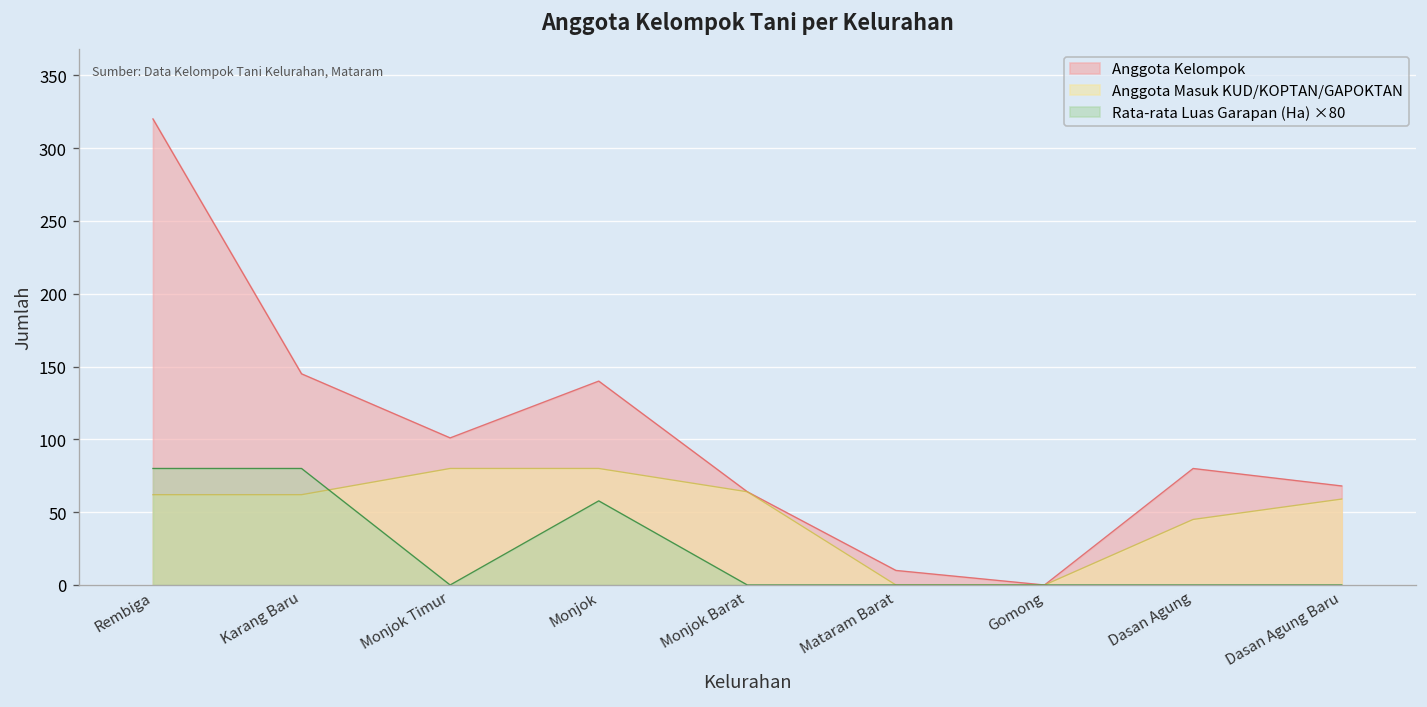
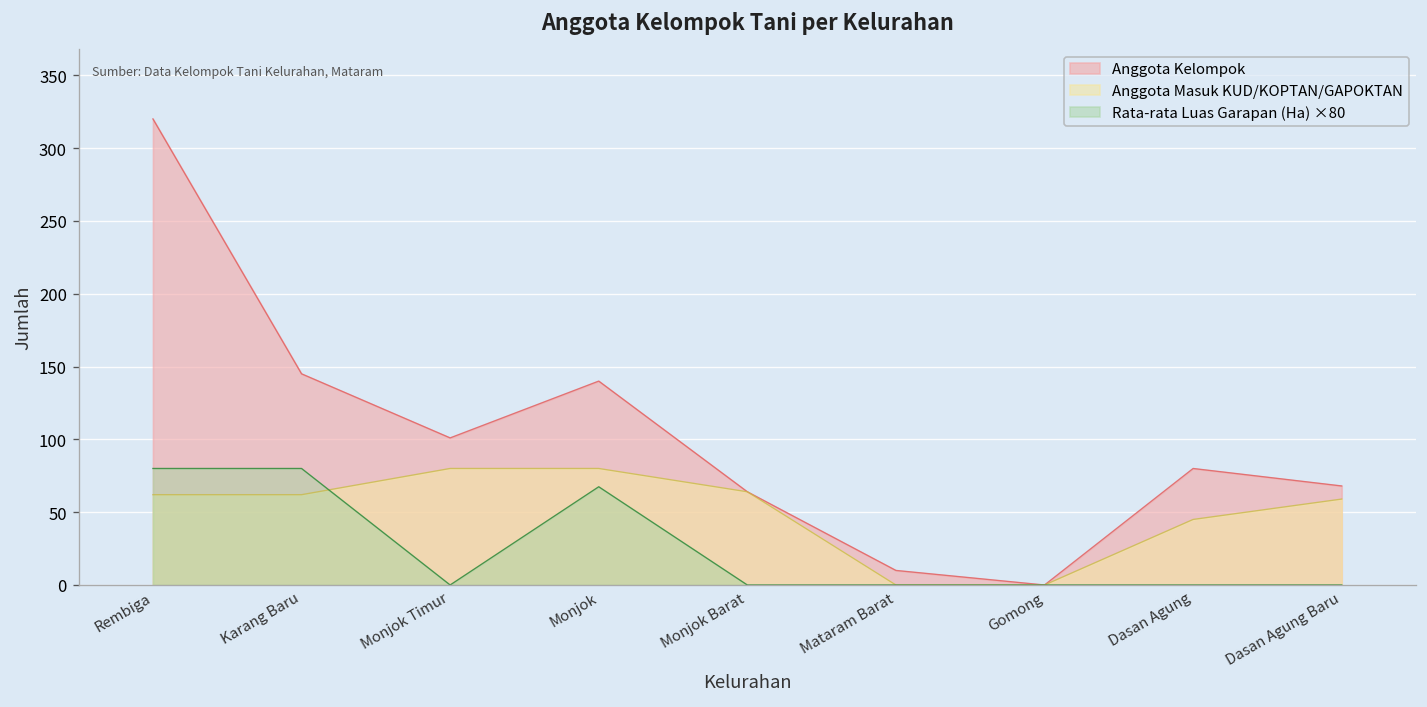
Rata-rata Luas Garapan (Ha) ×80, Monjok: 58 -> 67
